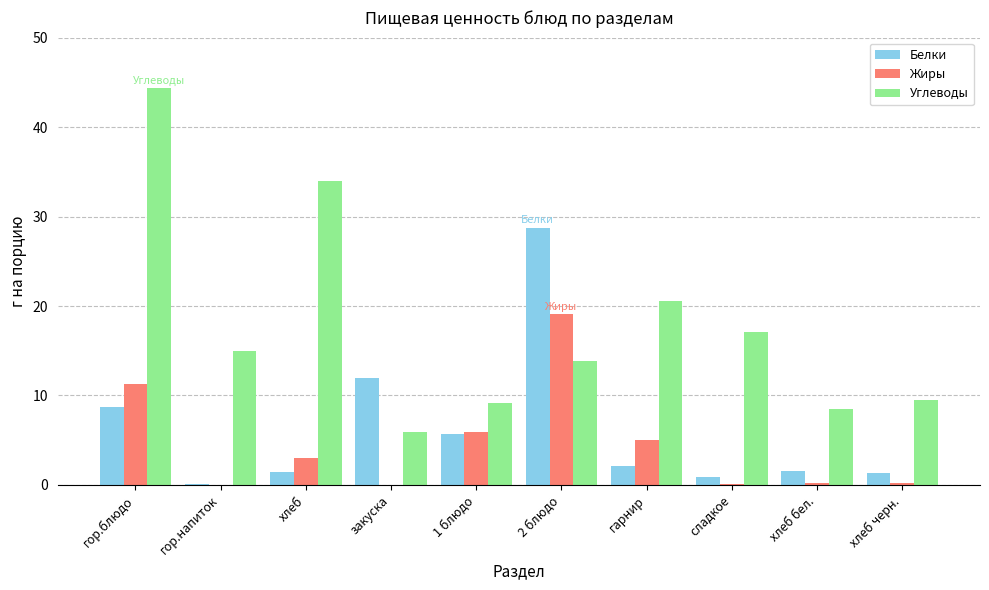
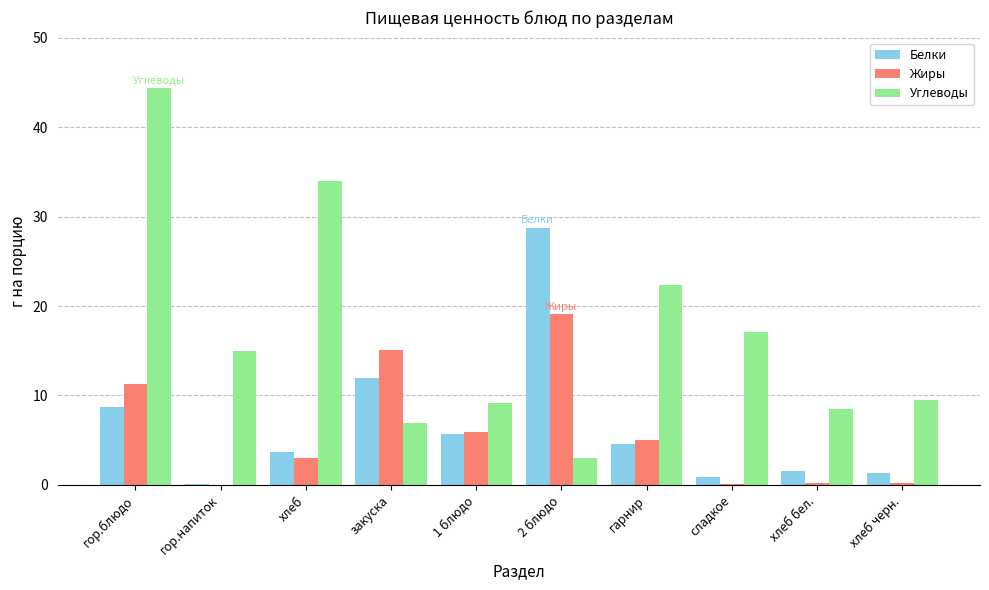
Белки, хлеб: 2 -> 4
Жиры, закуска: 0 -> 15
Углеводы, закуска: 6 -> 7
Углеводы, 2 блюдо: 14 -> 3
Белки, гарнир: 2 -> 5
Углеводы, гарнир: 21 -> 22
